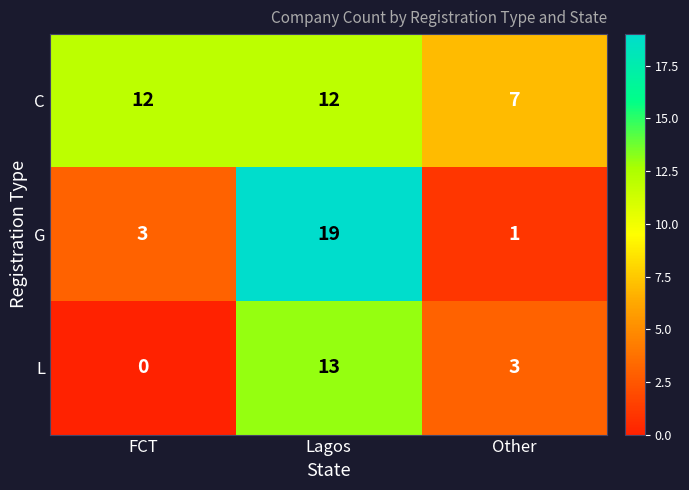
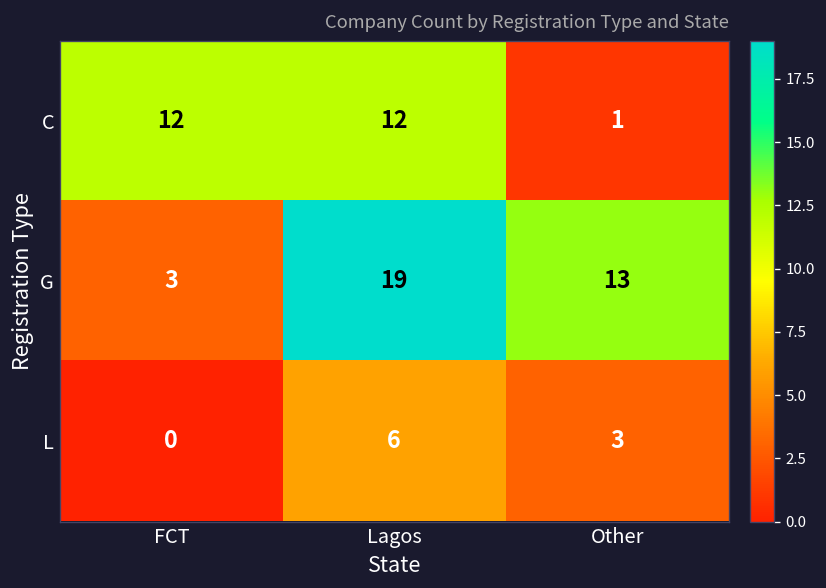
C, Other: 7 -> 1
G, Other: 1 -> 13
L, Lagos: 13 -> 6
